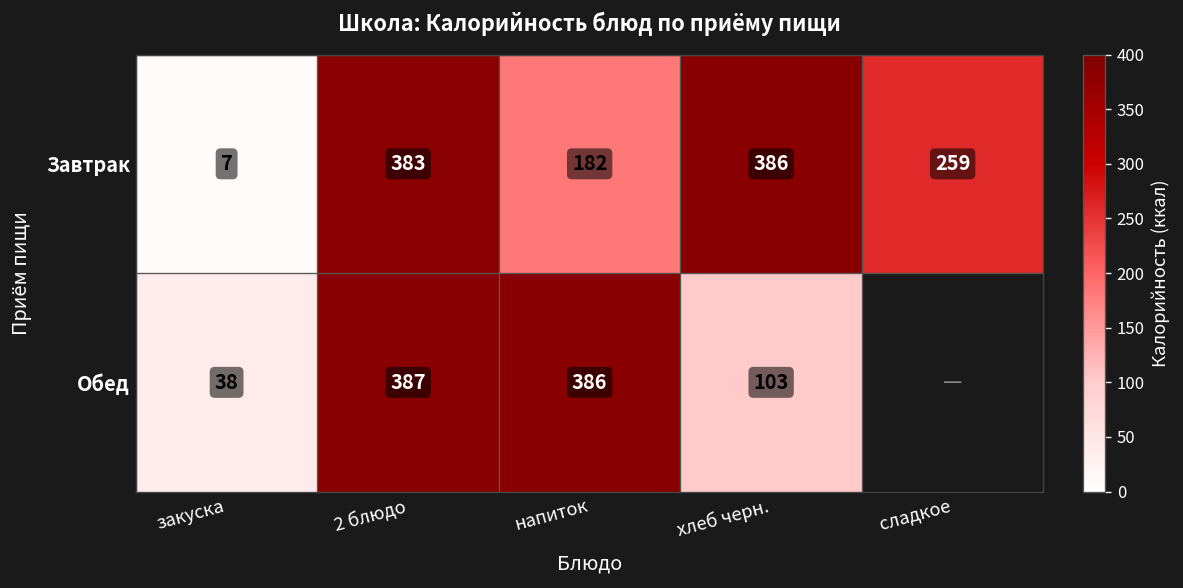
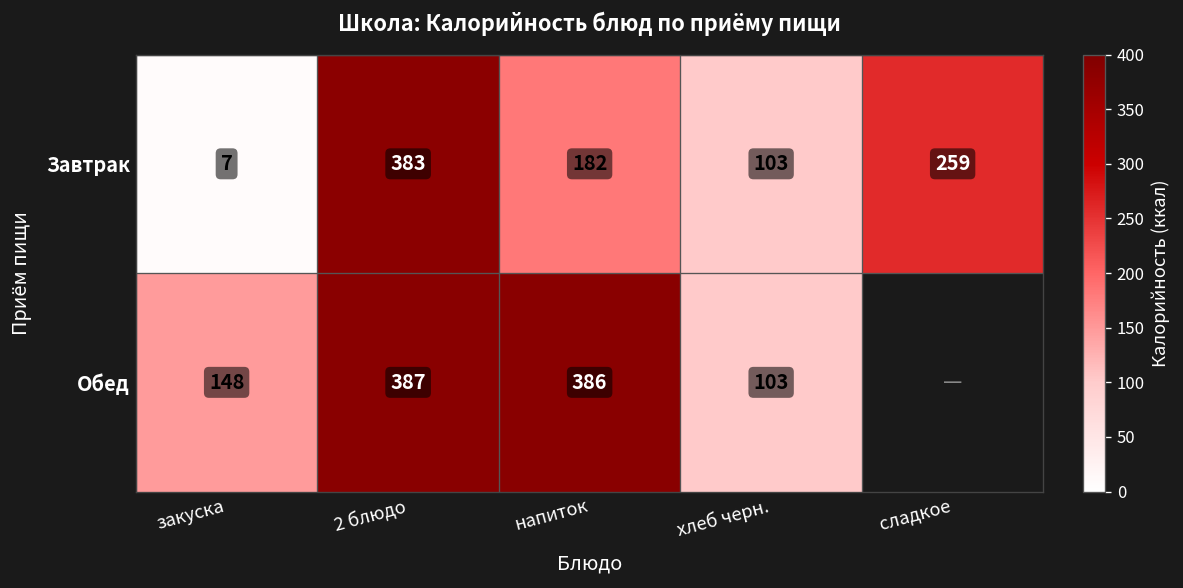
Завтрак, хлеб черн.: 386 -> 103
Обед, закуска: 38 -> 148
